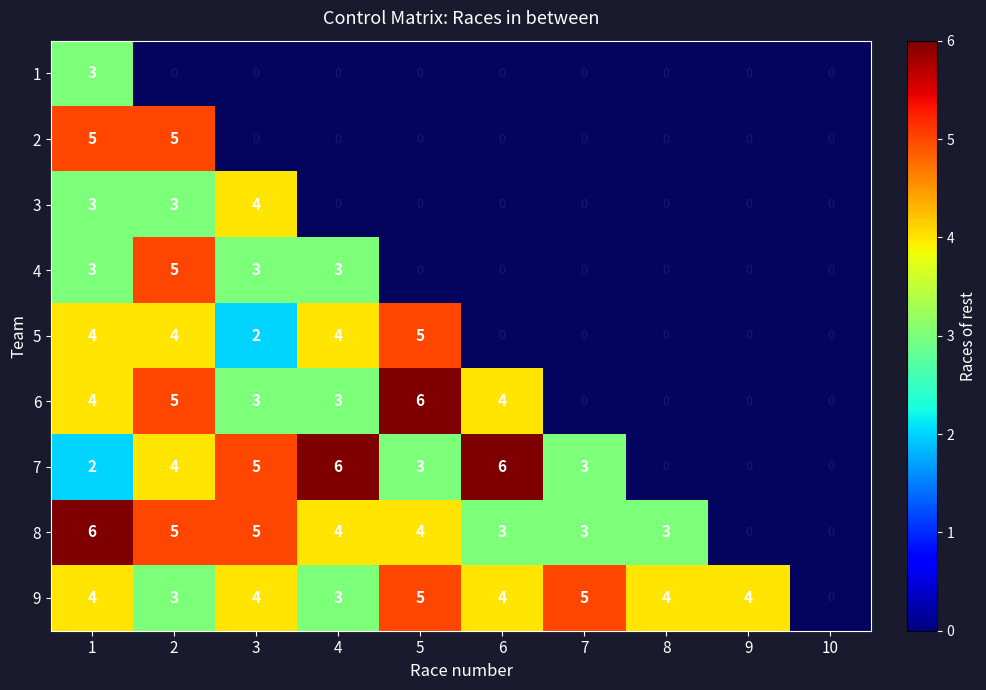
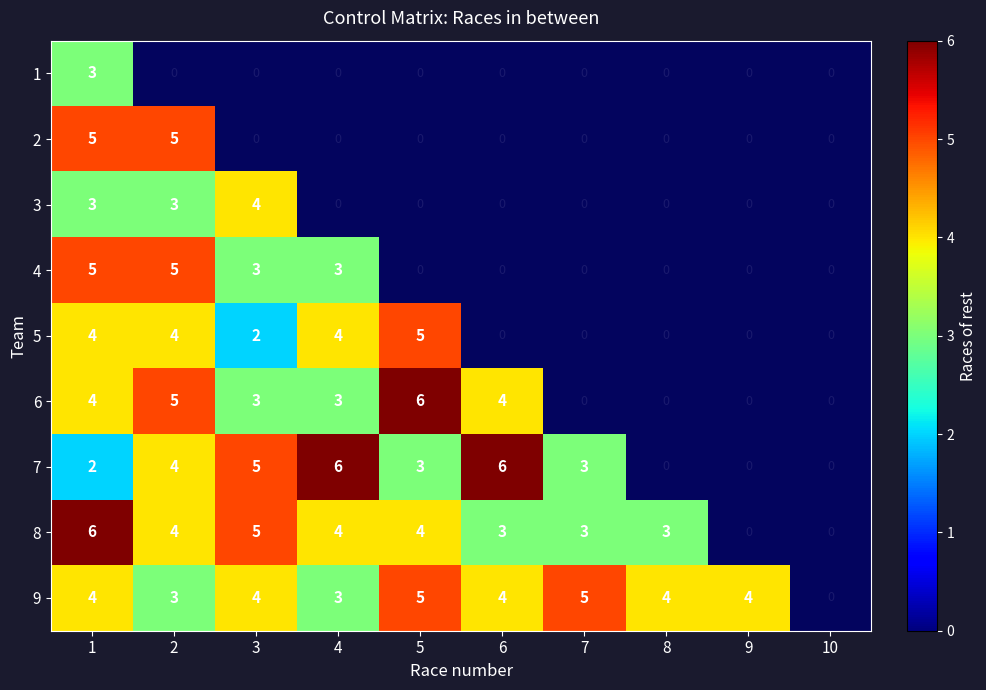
4, 1: 3 -> 5
8, 2: 5 -> 4
